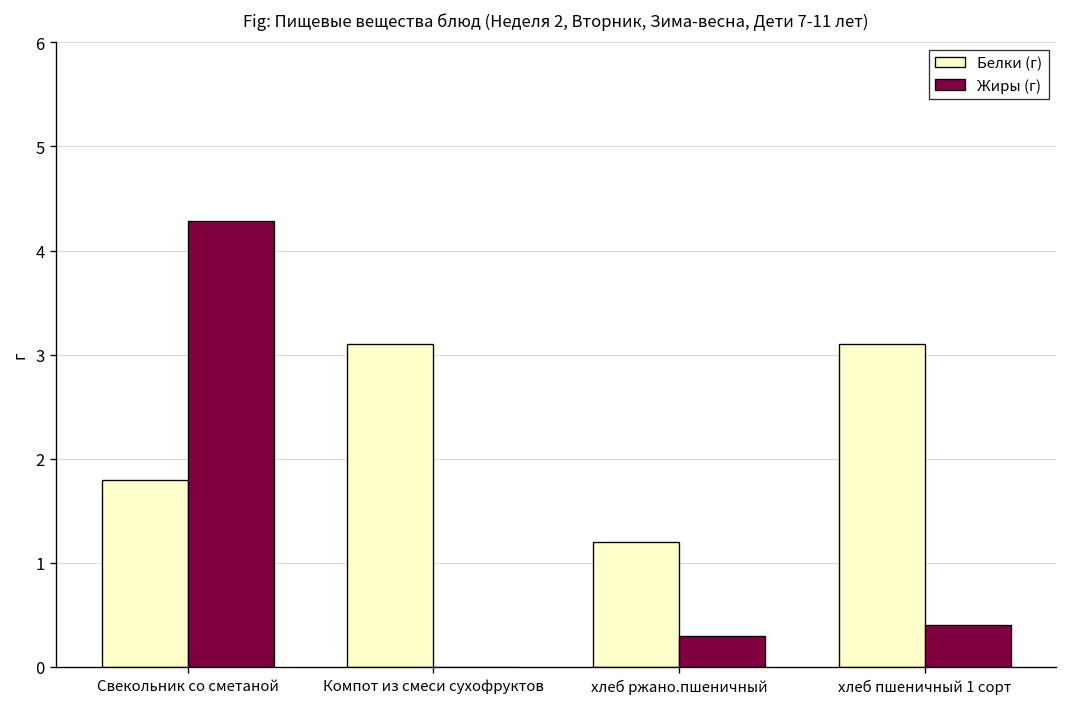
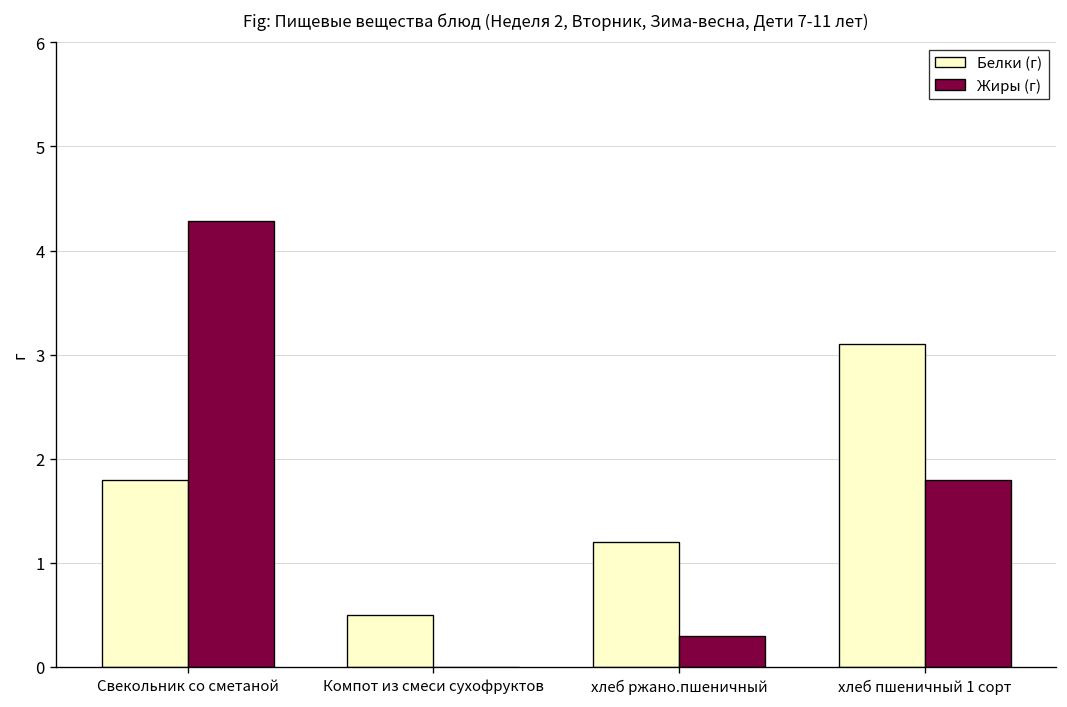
Белки (г), Компот из смеси сухофруктов: 3.1 -> 0.5
Жиры (г), хлеб пшеничный 1 сорт: 0.4 -> 1.8
